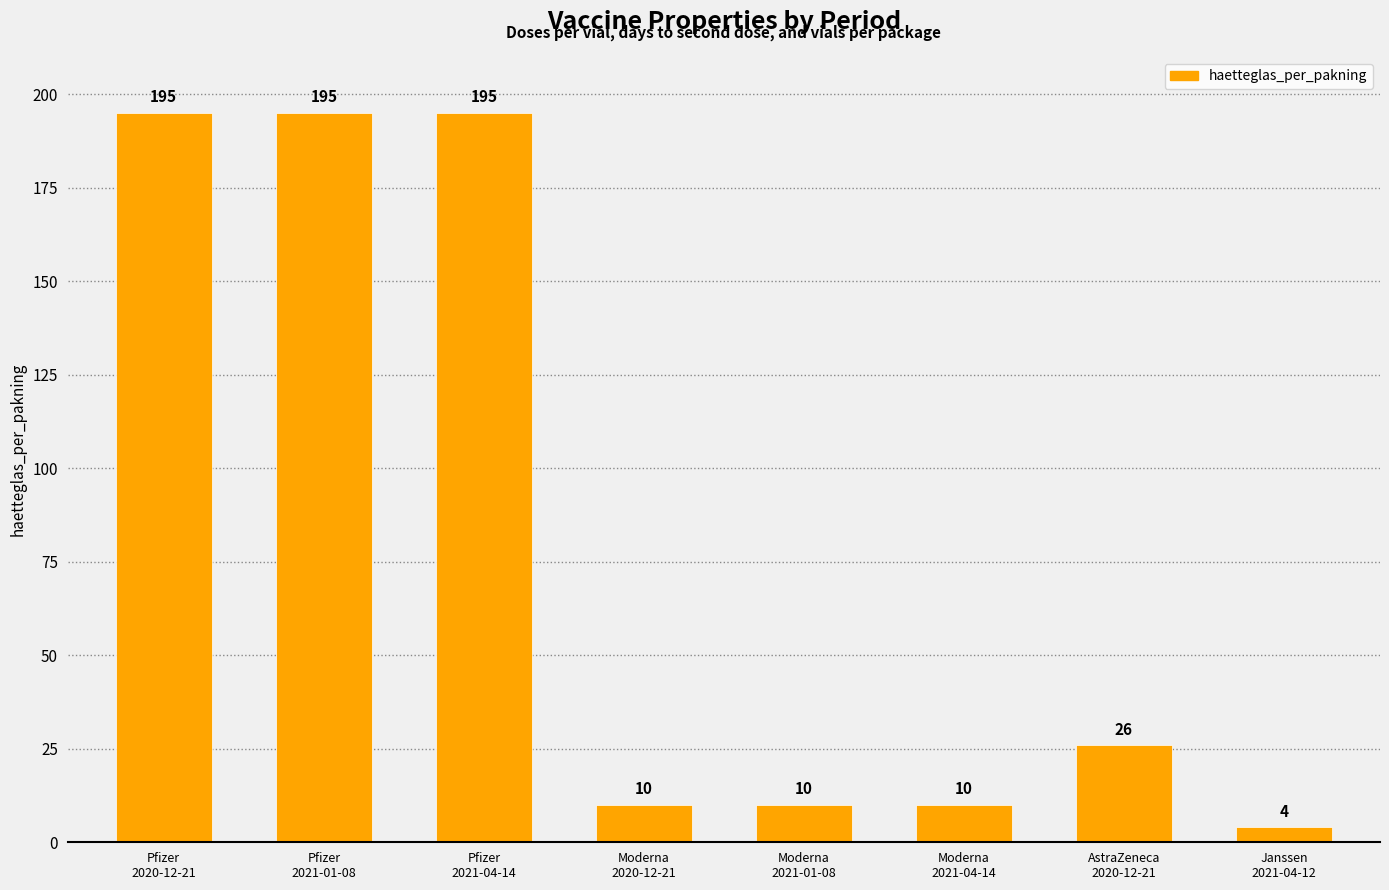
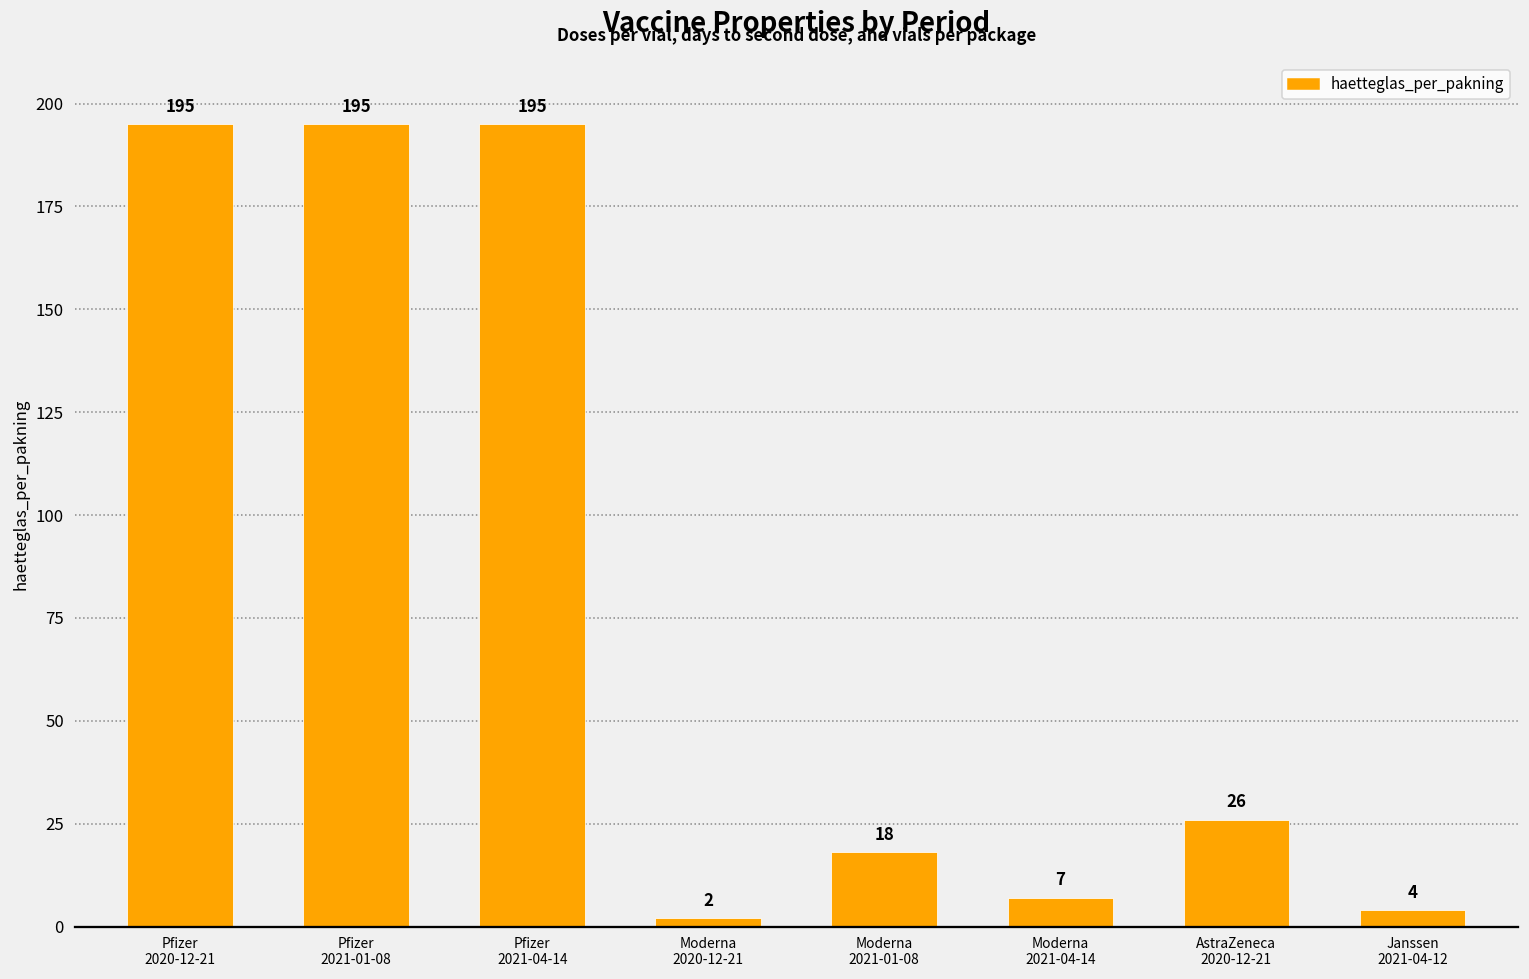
Moderna 2020-12-21: 10 -> 2
Moderna 2021-01-08: 10 -> 18
Moderna 2021-04-14: 10 -> 7
